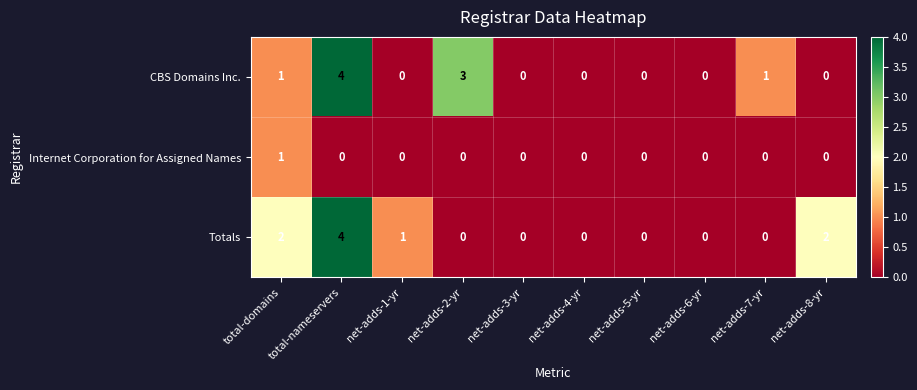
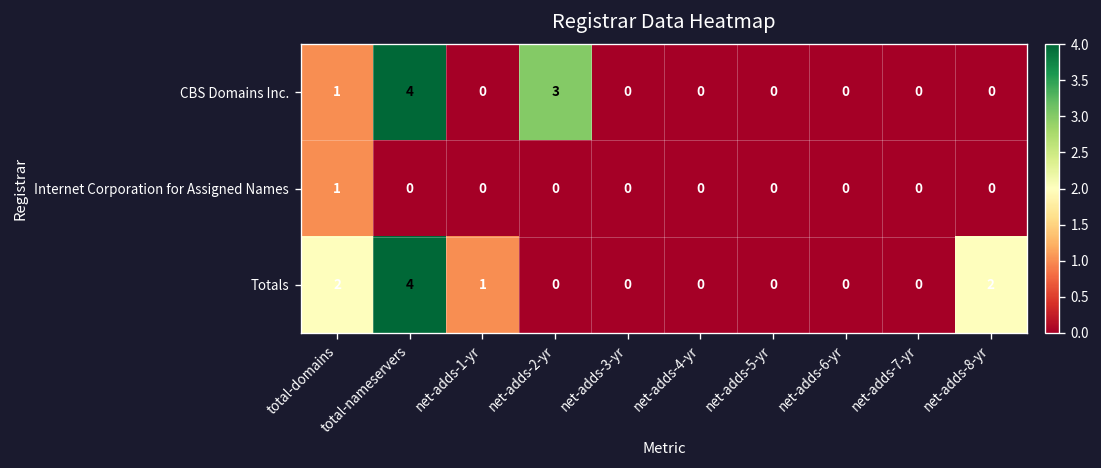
CBS Domains Inc., net-adds-7-yr: 1 -> 0
